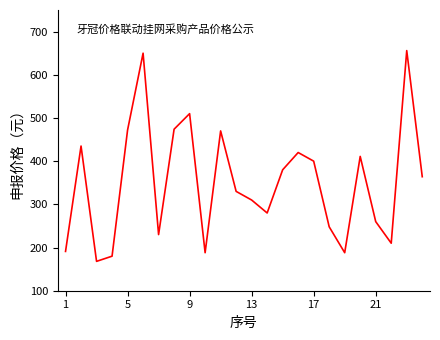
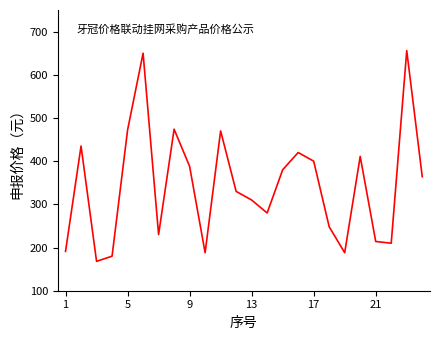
9: 510 -> 390
21: 260 -> 210
